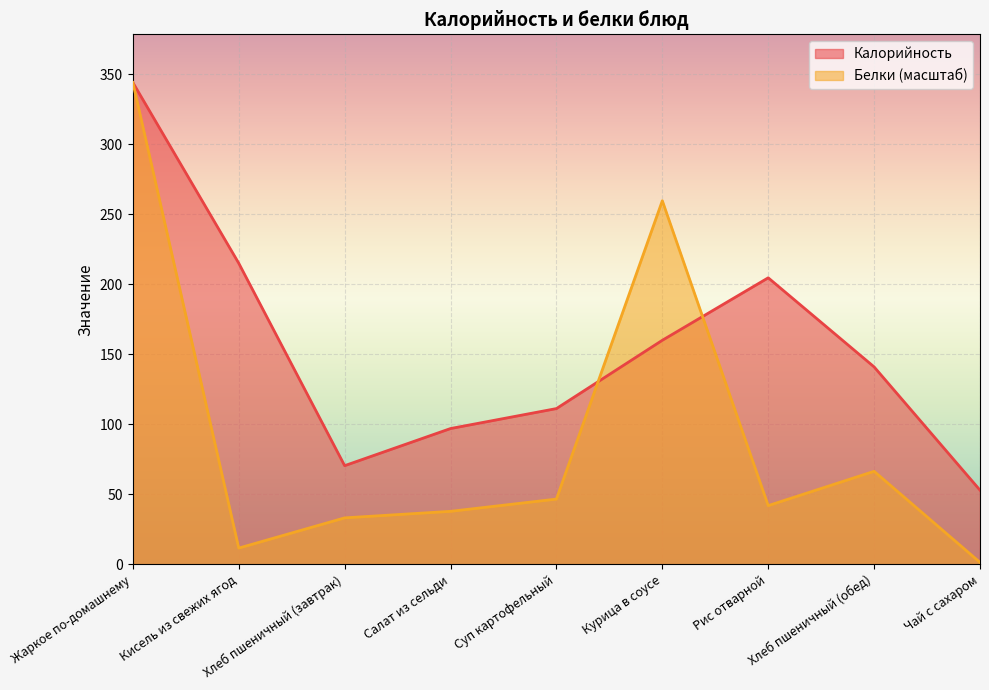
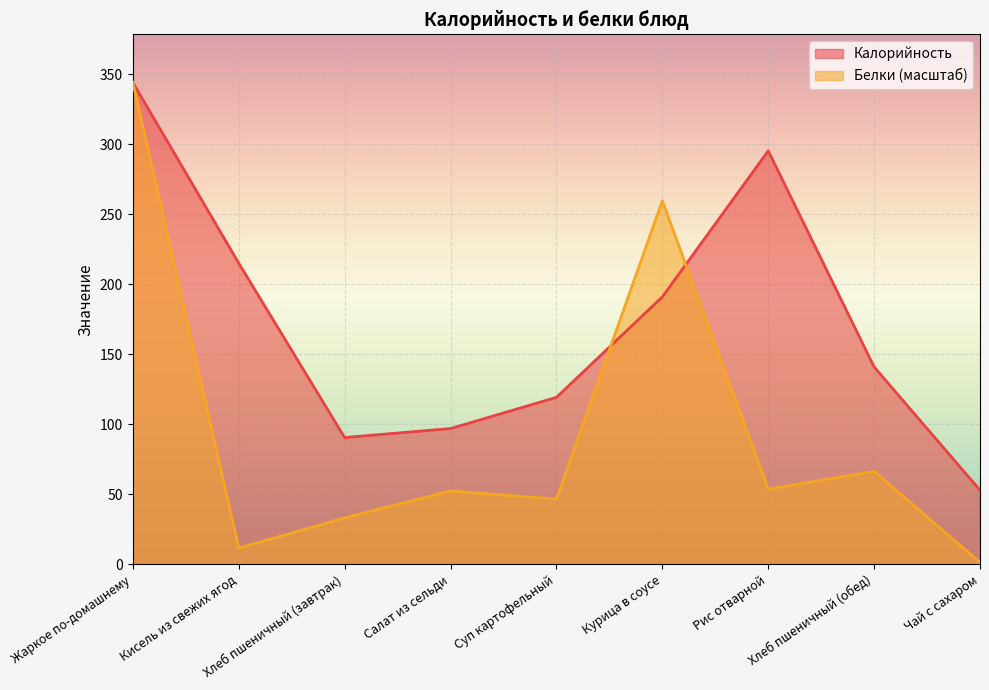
Калорийность, Хлеб пшеничный (завтрак): 71 -> 91
Белки (масштаб), Салат из сельди: 38 -> 52
Калорийность, Суп картофельный: 111 -> 119
Калорийность, Курица в соусе: 160 -> 191
Калорийность, Рис отварной: 205 -> 295
Белки (масштаб), Рис отварной: 42 -> 54
